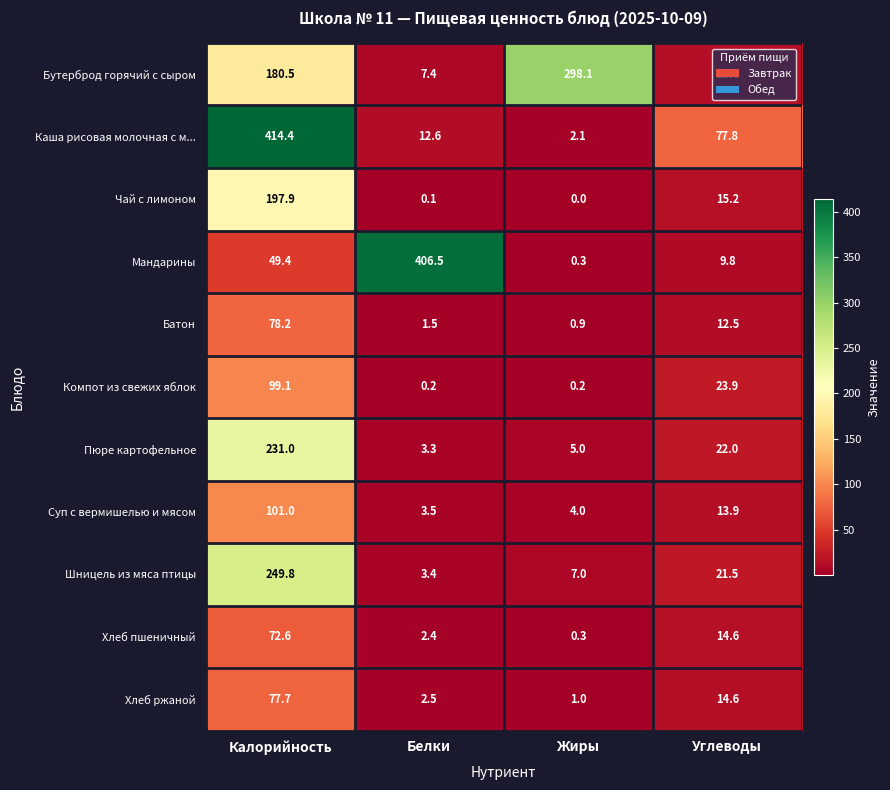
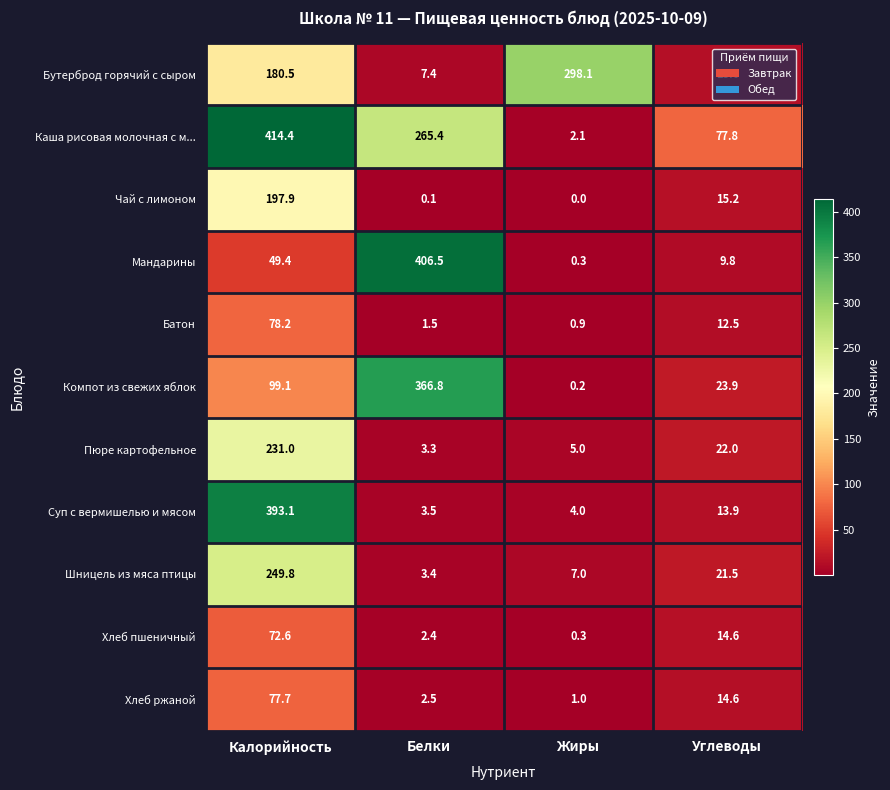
Каша рисовая молочная с м..., Белки: 12.6 -> 265.4
Компот из свежих яблок, Белки: 0.2 -> 366.8
Суп с вермишелью и мясом, Калорийность: 101.0 -> 393.1
